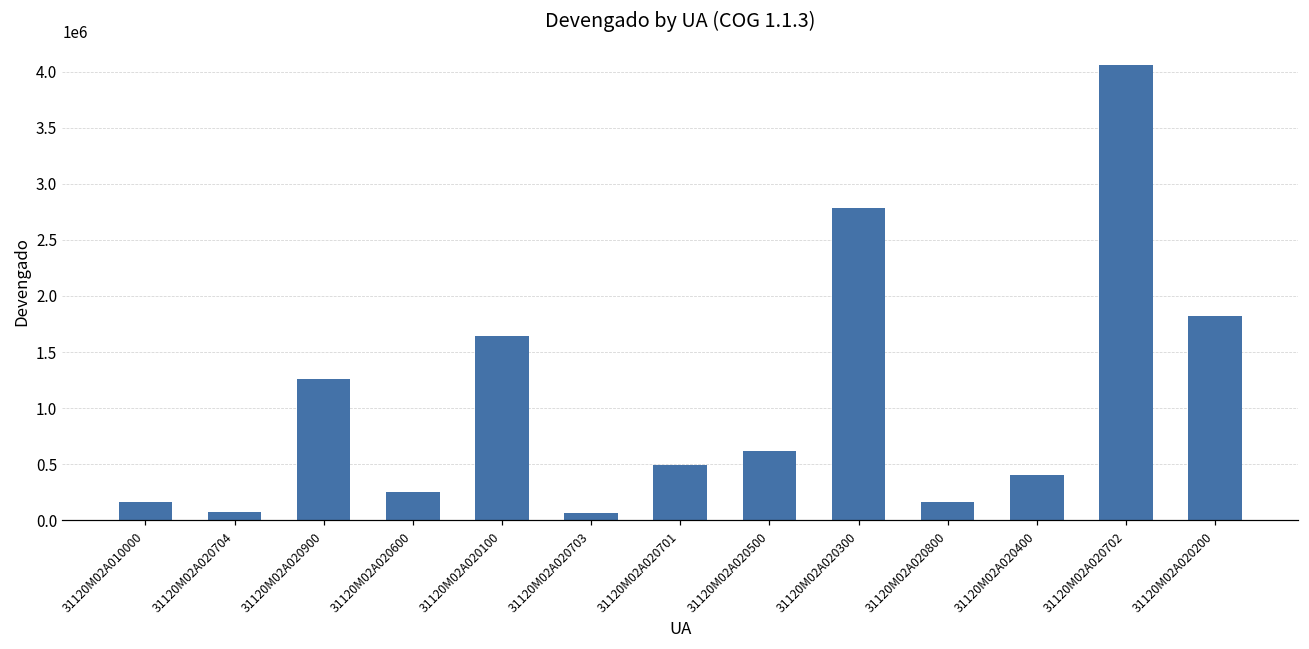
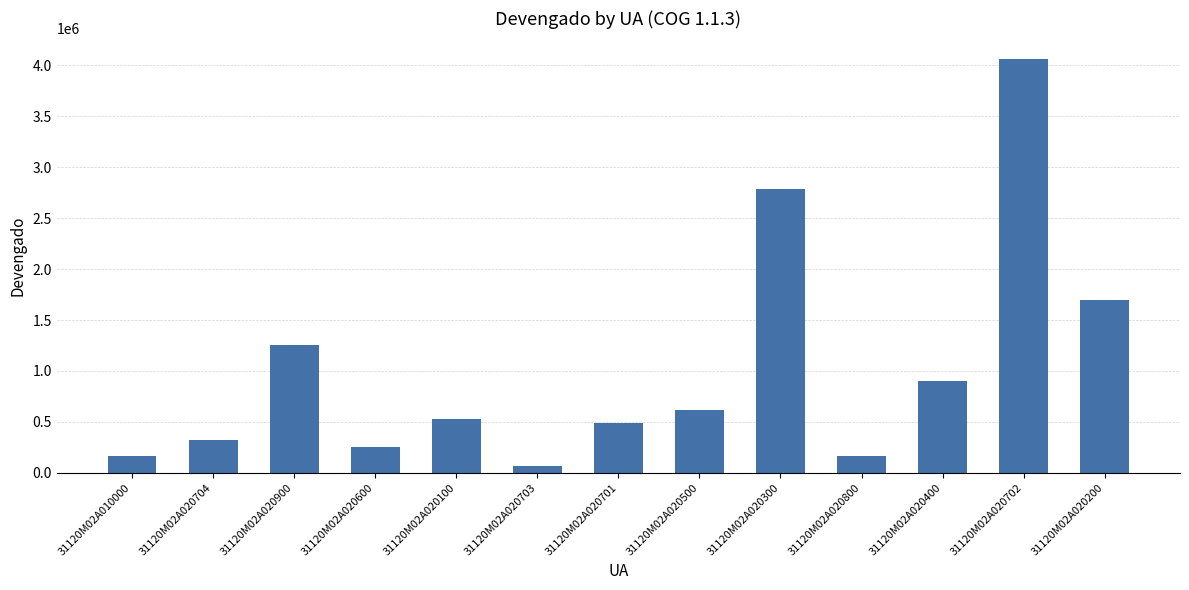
31120M02A020704: 70000 -> 330000
31120M02A020100: 1640000 -> 530000
31120M02A020400: 400000 -> 900000
31120M02A020200: 1820000 -> 1700000
